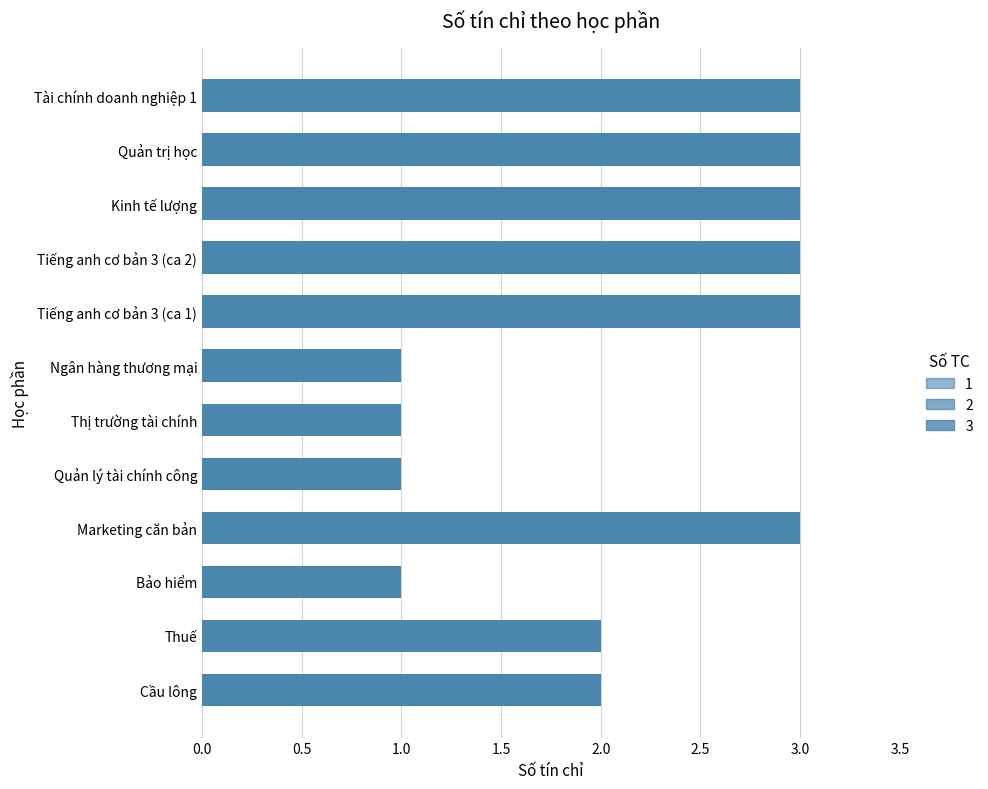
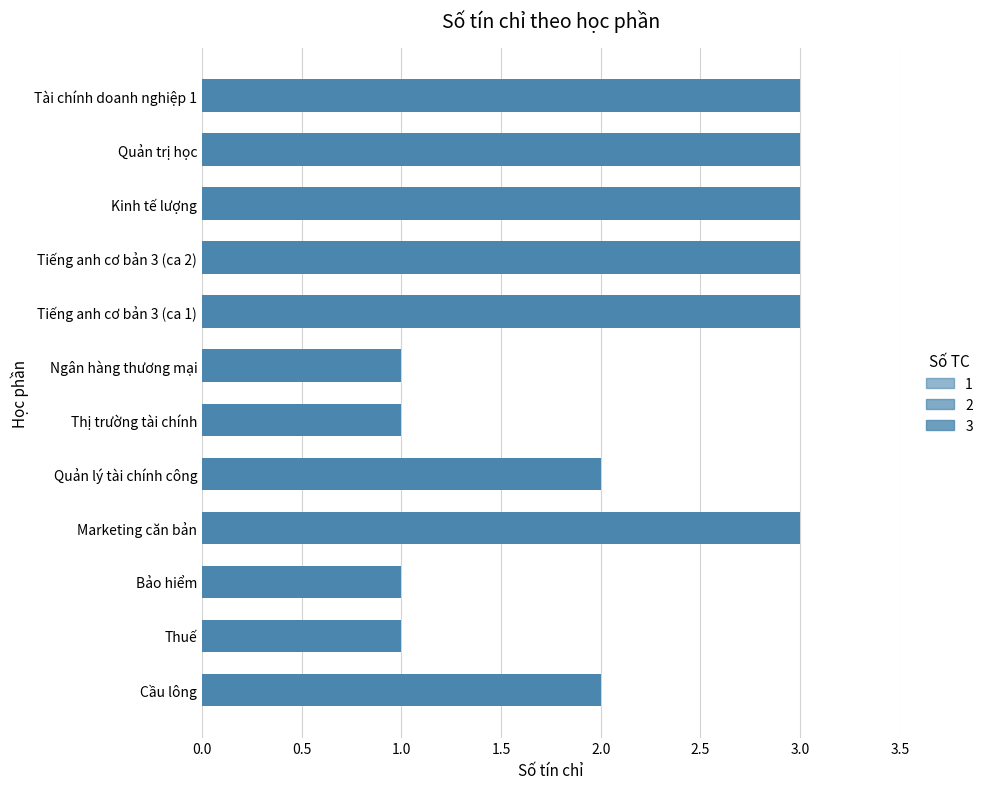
Quản lý tài chính công: 1 -> 2
Thuế: 2 -> 1
